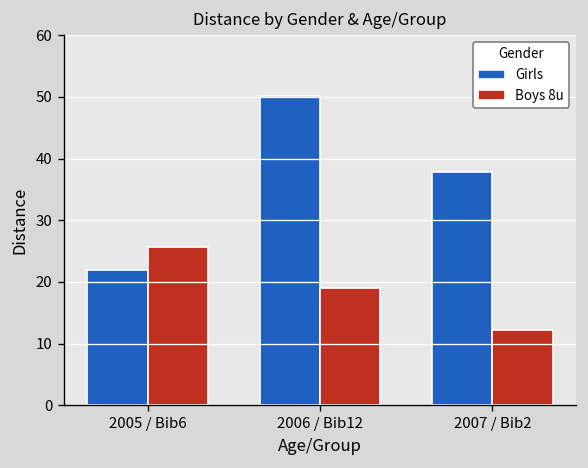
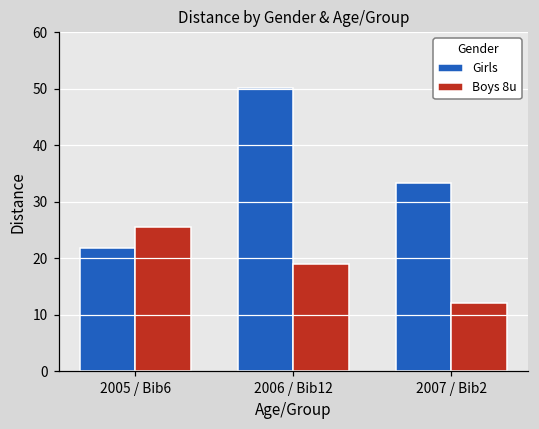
Girls, 2007 / Bib2: 38 -> 33
